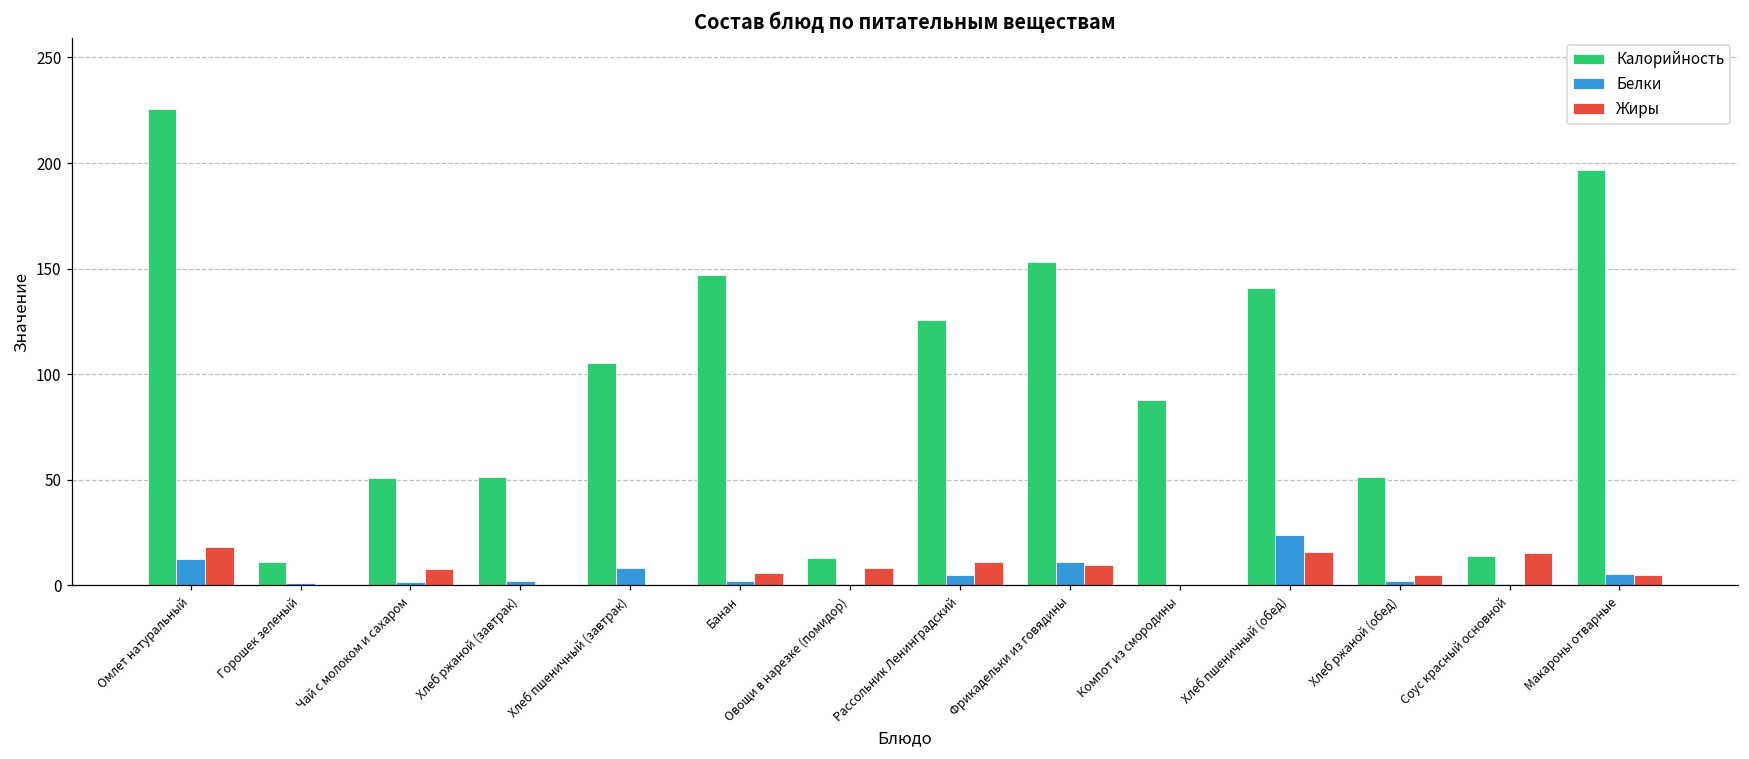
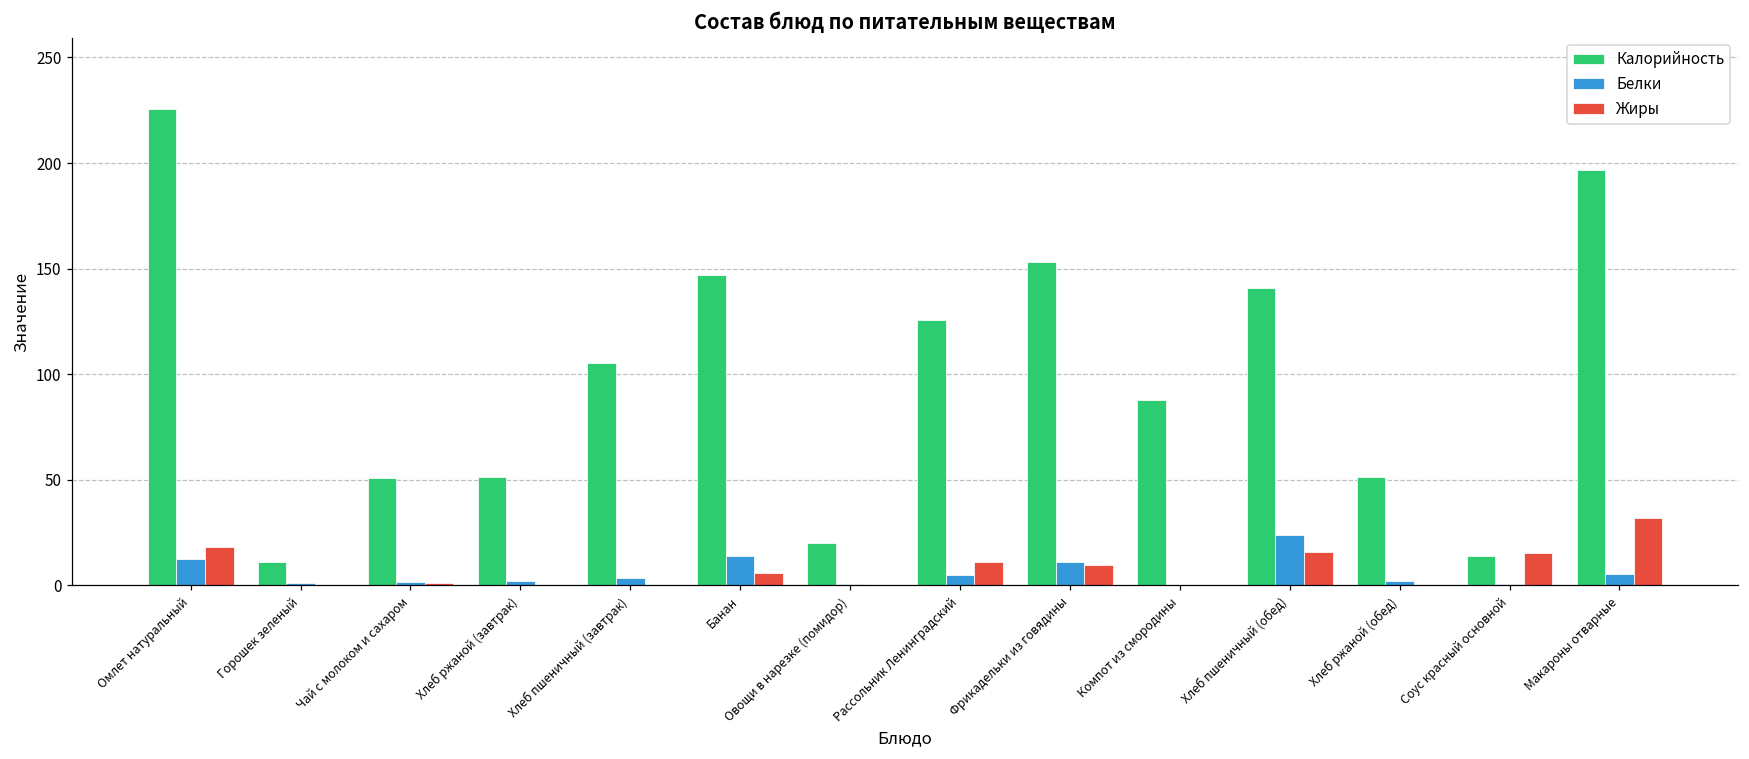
Жиры, Чай с молоком и сахаром: 8 -> 1
Белки, Хлеб пшеничный (завтрак): 8 -> 3
Белки, Банан: 2 -> 14
Калорийность, Овощи в нарезке (помидор): 13 -> 20
Жиры, Овощи в нарезке (помидор): 8 -> 0
Жиры, Хлеб ржаной (обед): 5 -> 0
Жиры, Макароны отварные: 5 -> 32
